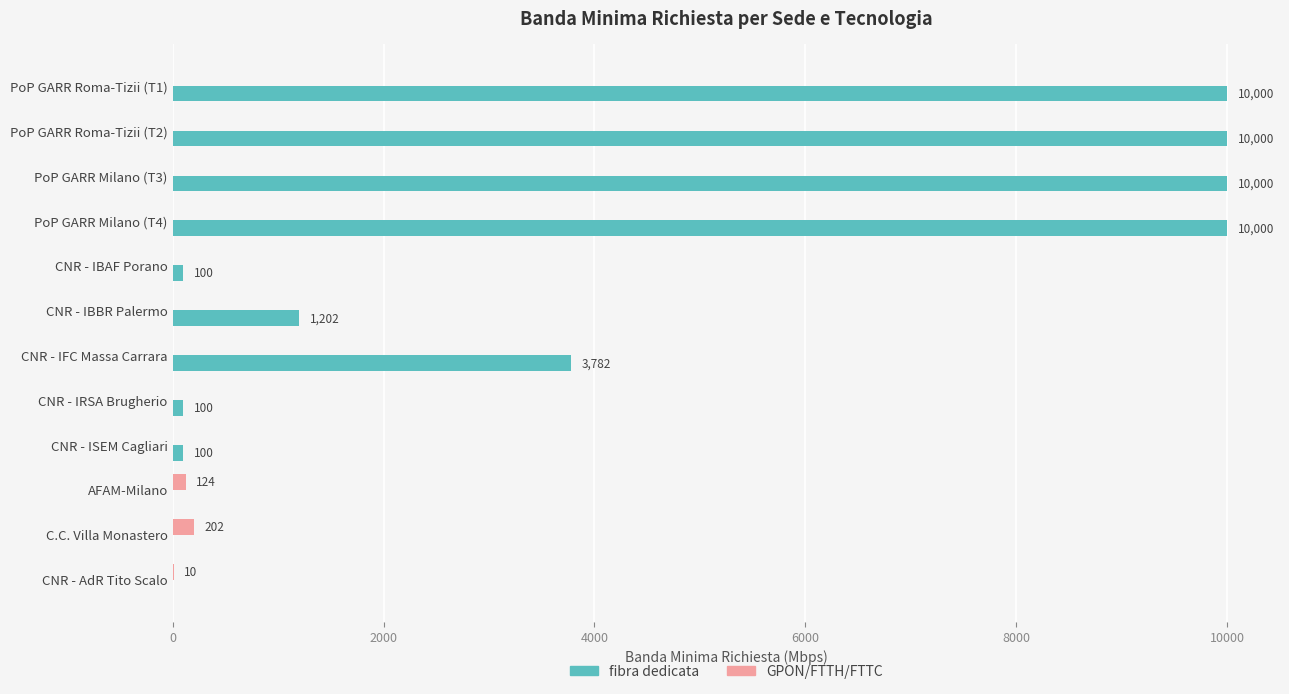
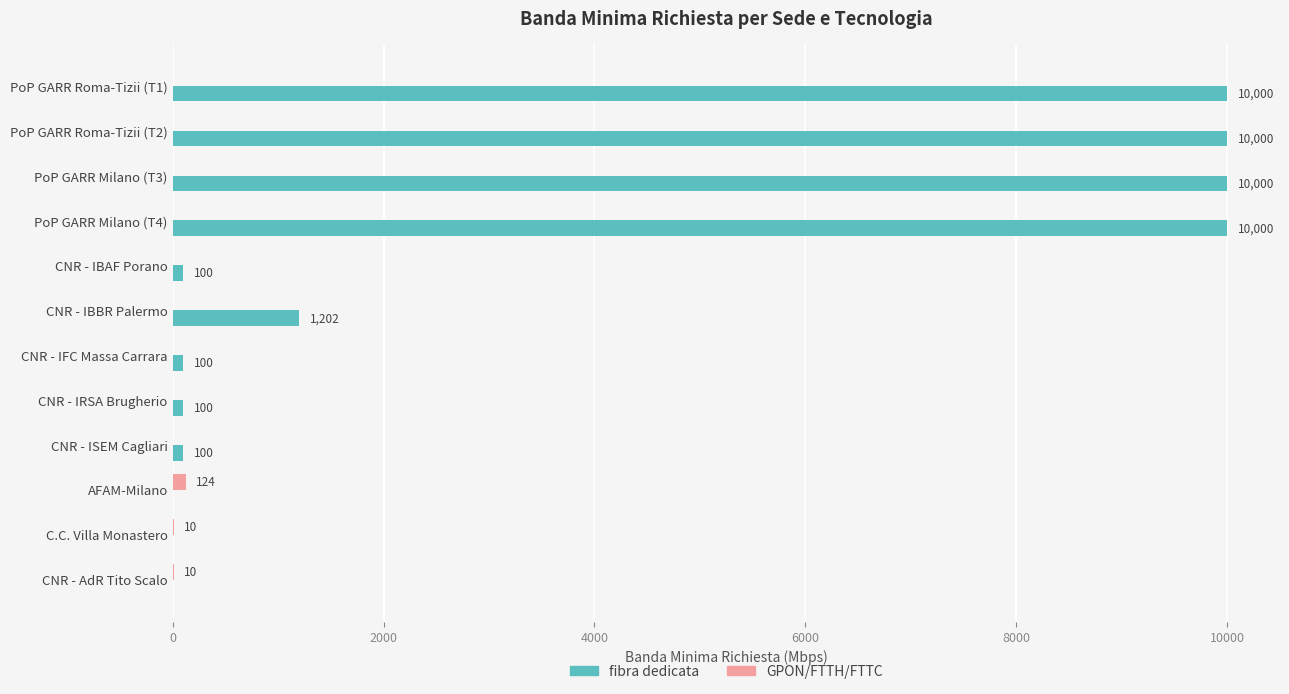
fibra dedicata, CNR - IFC Massa Carrara: 3,782 -> 100
GPON/FTTH/FTTC, C.C. Villa Monastero: 202 -> 10
